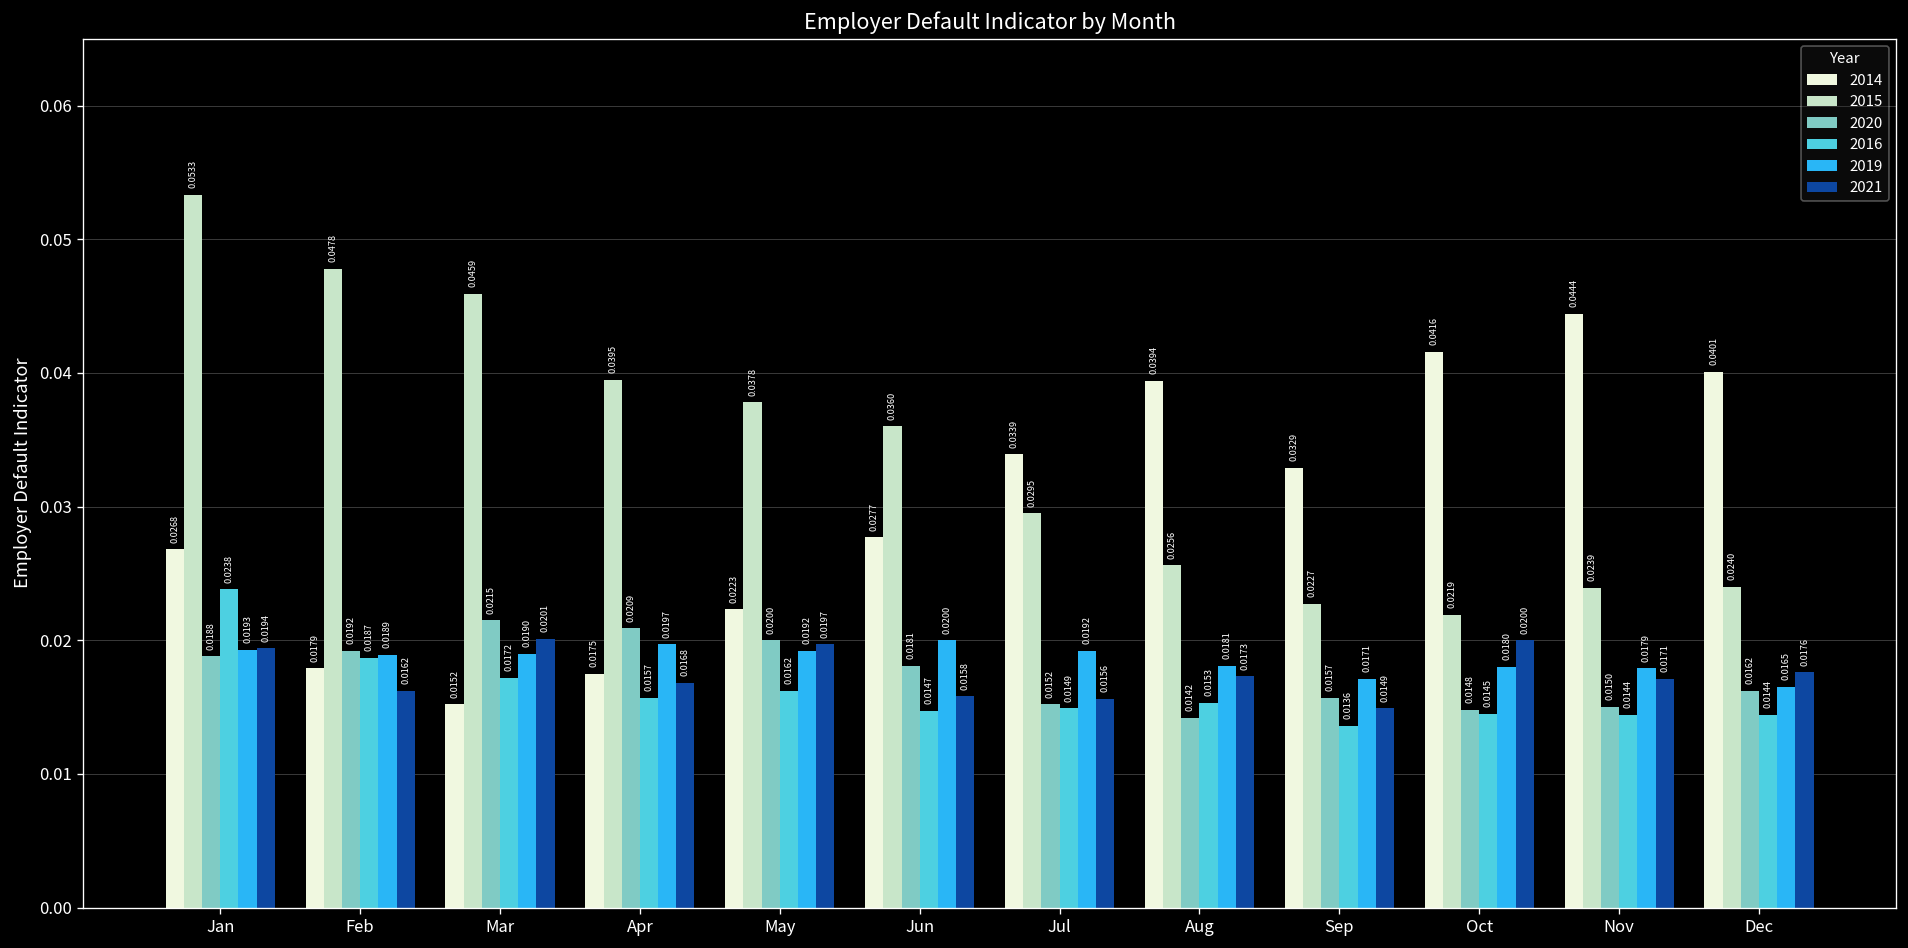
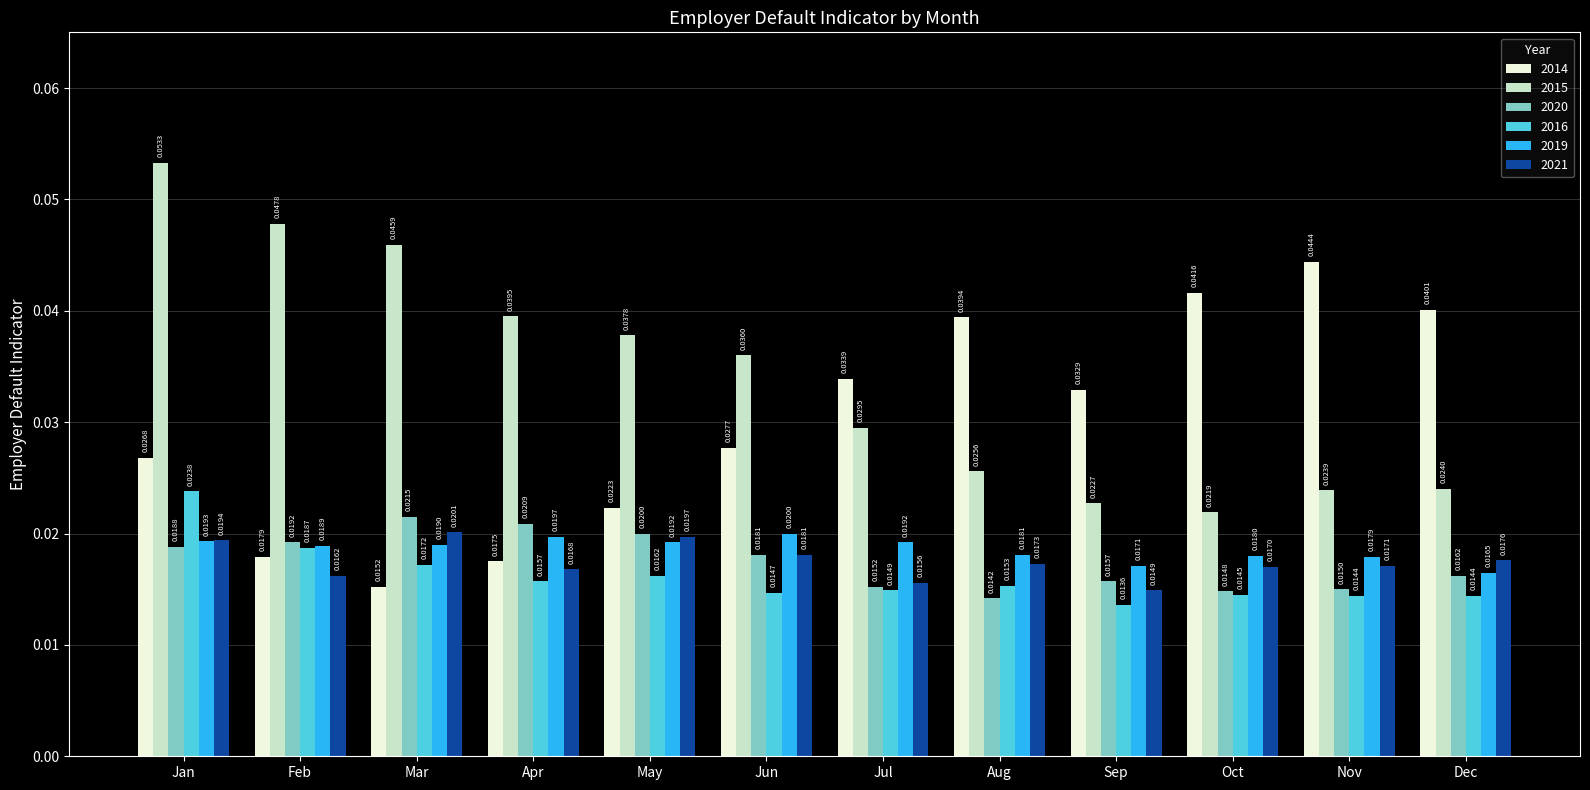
2021, Jun: 0.0158 -> 0.0181
2021, Oct: 0.0200 -> 0.0170
